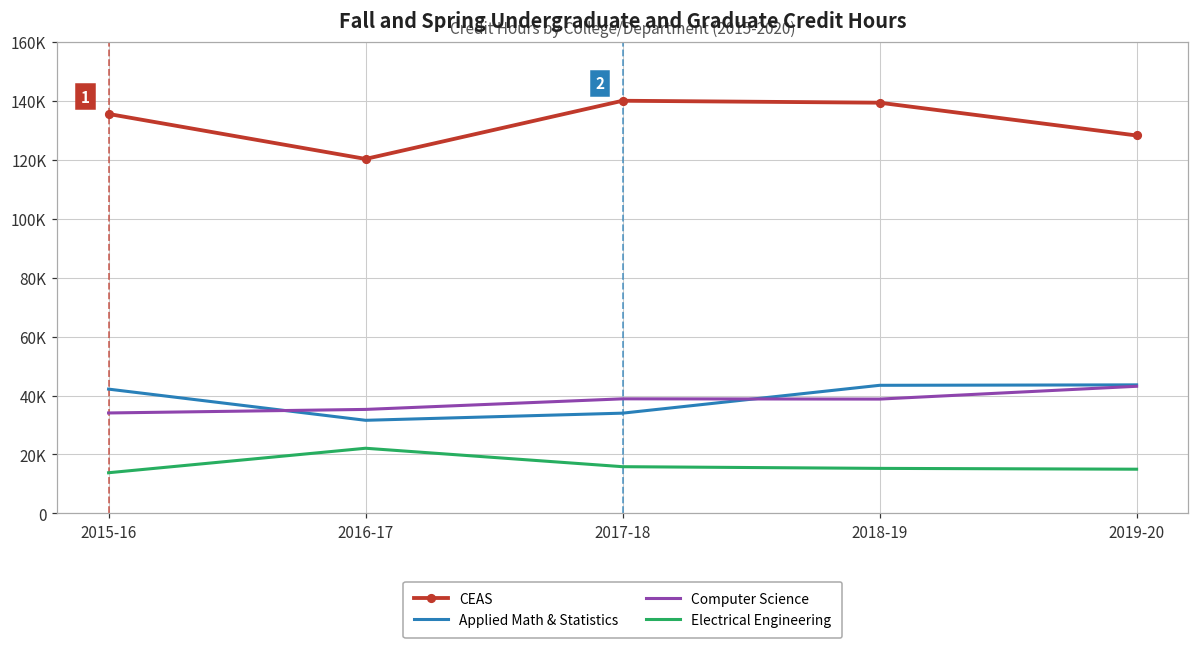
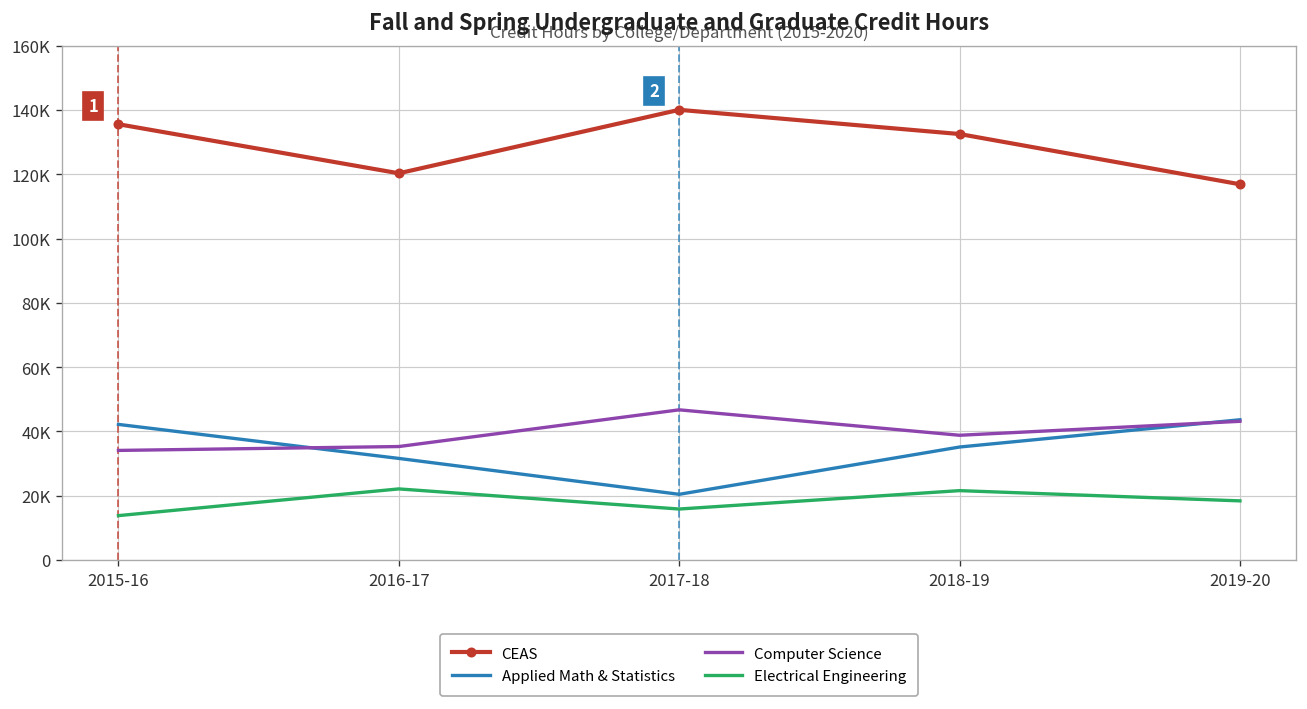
Applied Math & Statistics, 2017-18: 34000 -> 20000
Computer Science, 2017-18: 39000 -> 47000
CEAS, 2018-19: 139000 -> 133000
Applied Math & Statistics, 2018-19: 43000 -> 35000
Electrical Engineering, 2018-19: 15000 -> 22000
CEAS, 2019-20: 128000 -> 117000
Electrical Engineering, 2019-20: 15000 -> 18000
